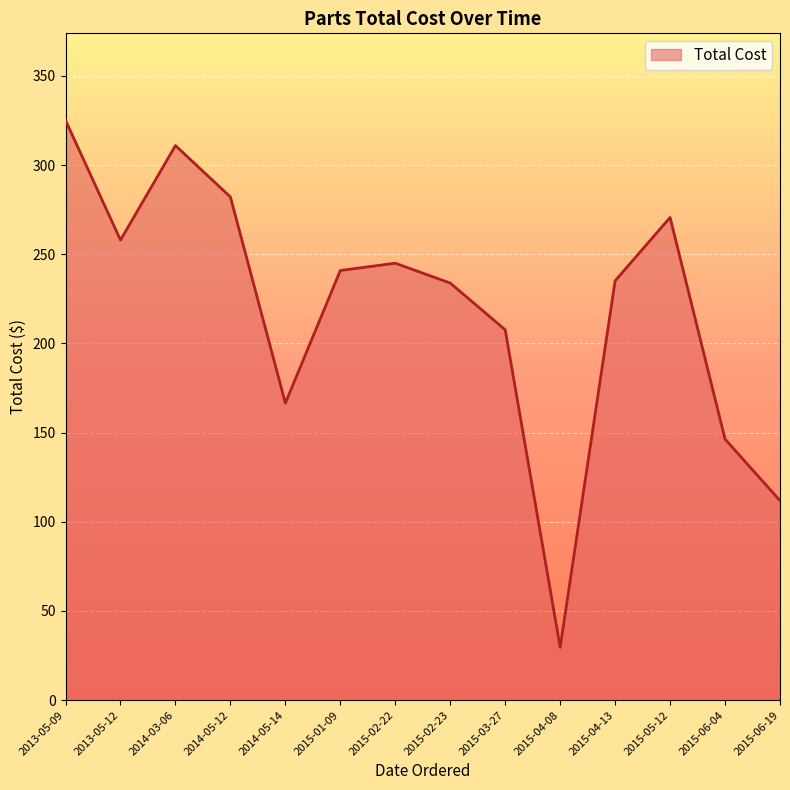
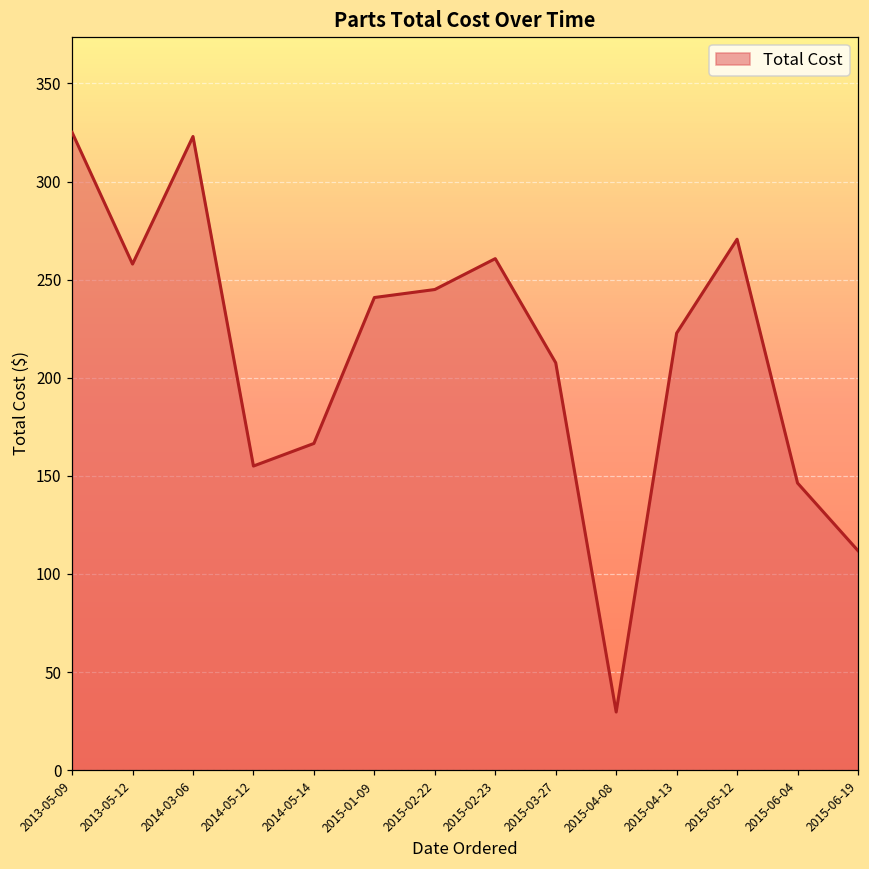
2014-03-06: 311 -> 323
2014-05-12: 282 -> 155
2015-02-23: 234 -> 261
2015-04-13: 235 -> 223
